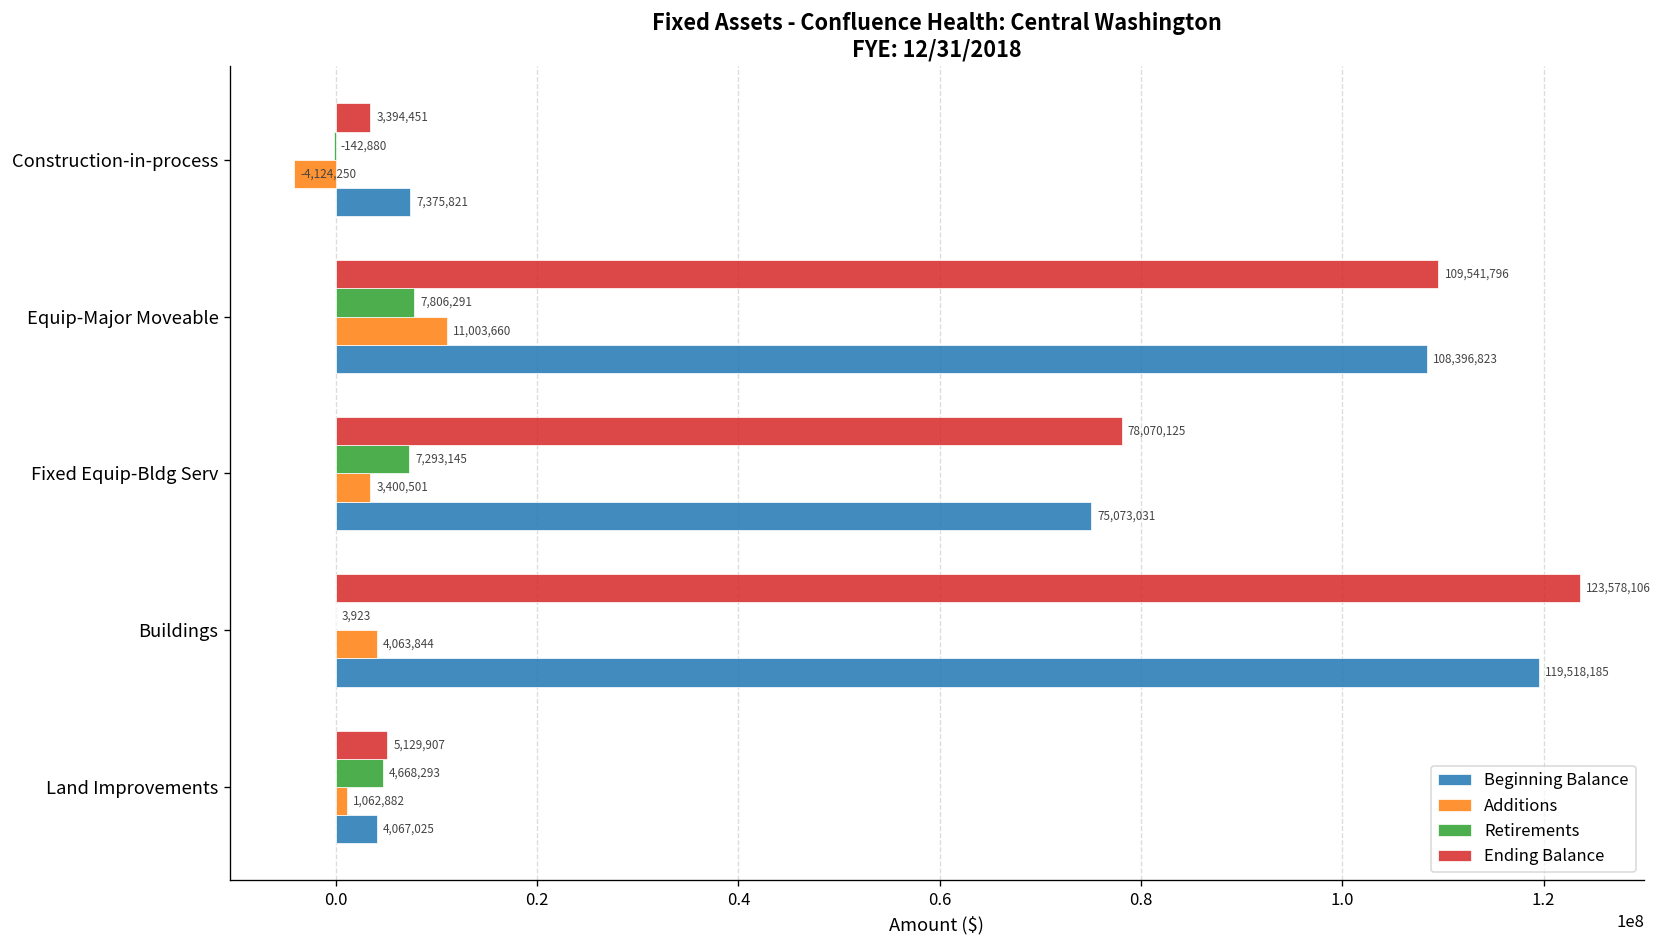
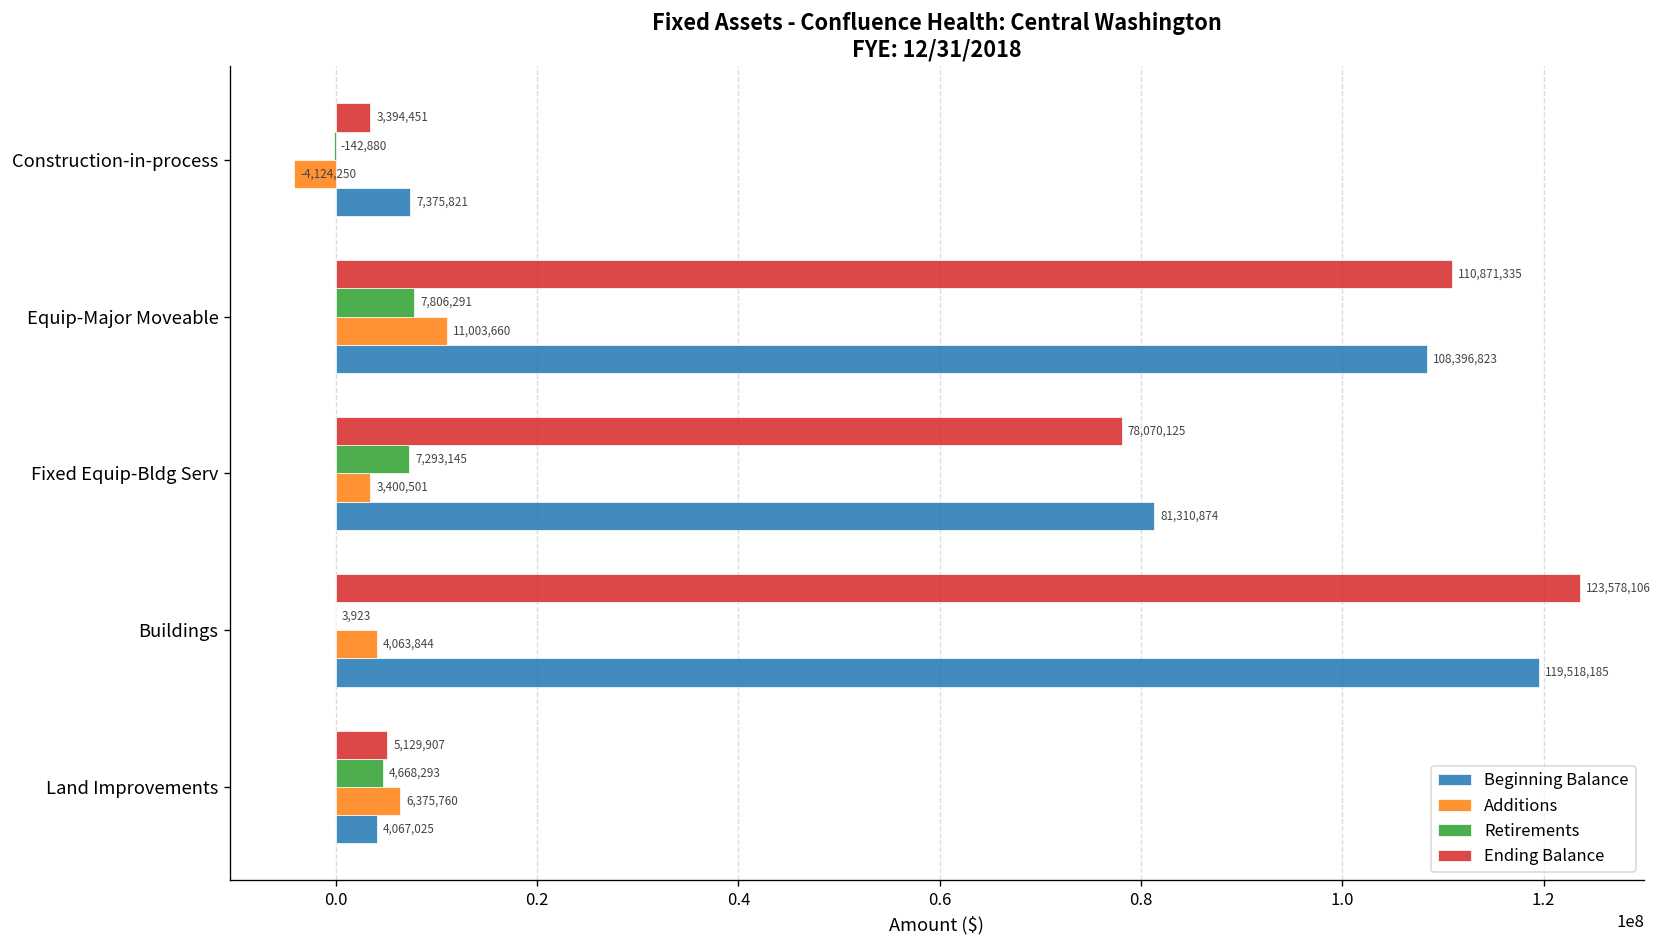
Ending Balance, Equip-Major Moveable: 109,541,796 -> 110,871,335
Beginning Balance, Fixed Equip-Bldg Serv: 75,073,031 -> 81,310,874
Additions, Land Improvements: 1,062,882 -> 6,375,760
